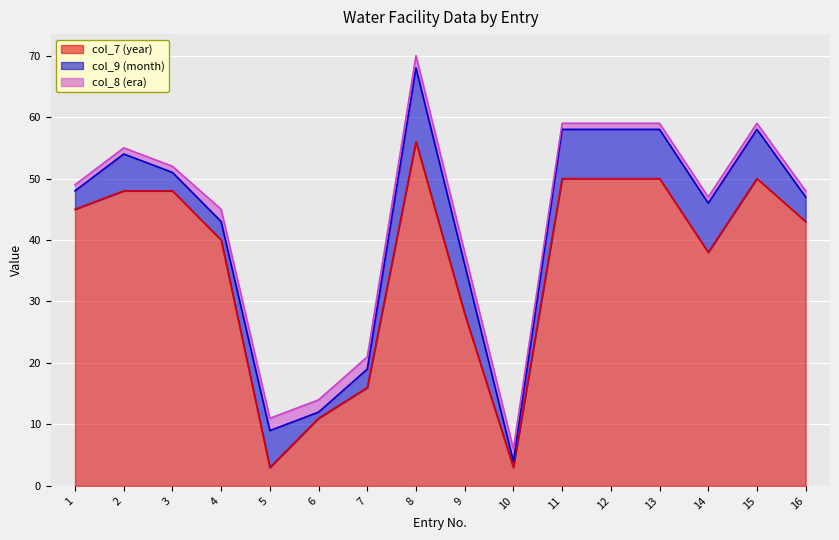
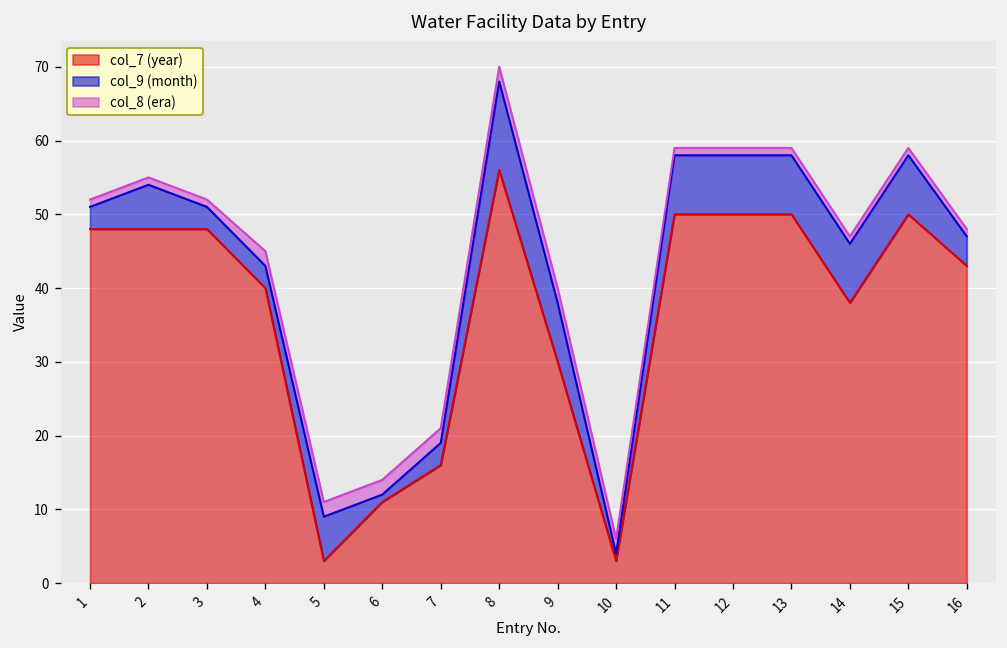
col_7 (year), 1: 45 -> 48
col_7 (year), 9: 28 -> 30
